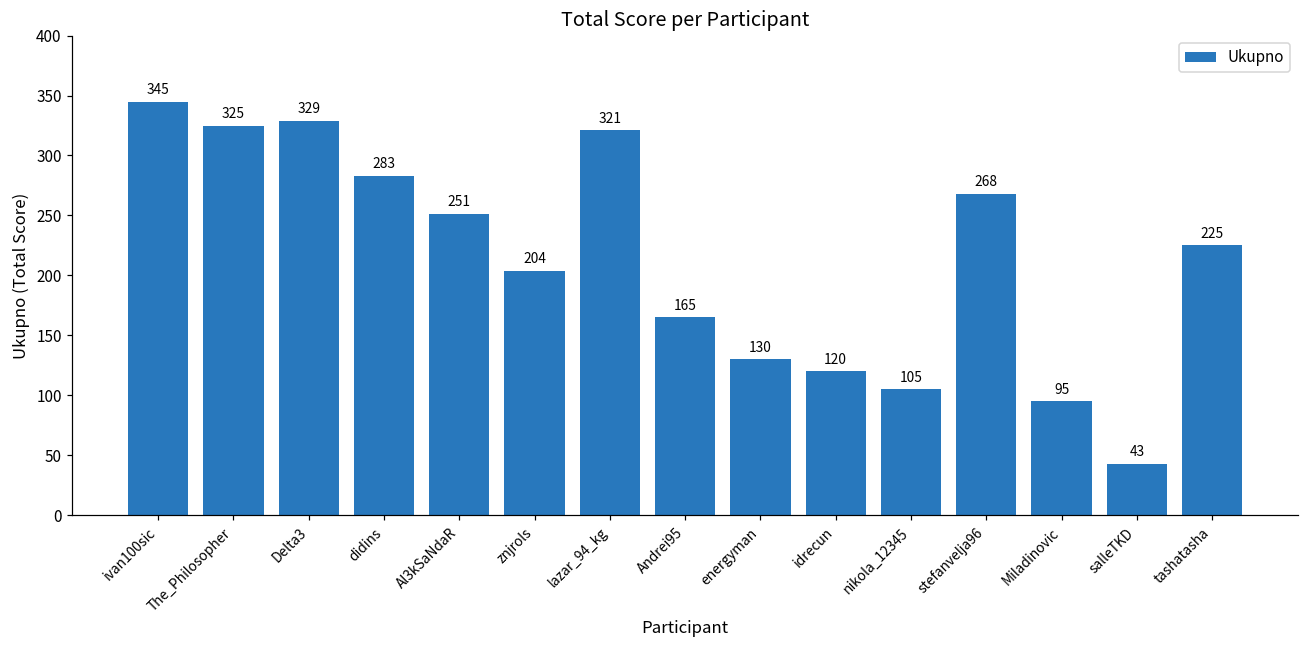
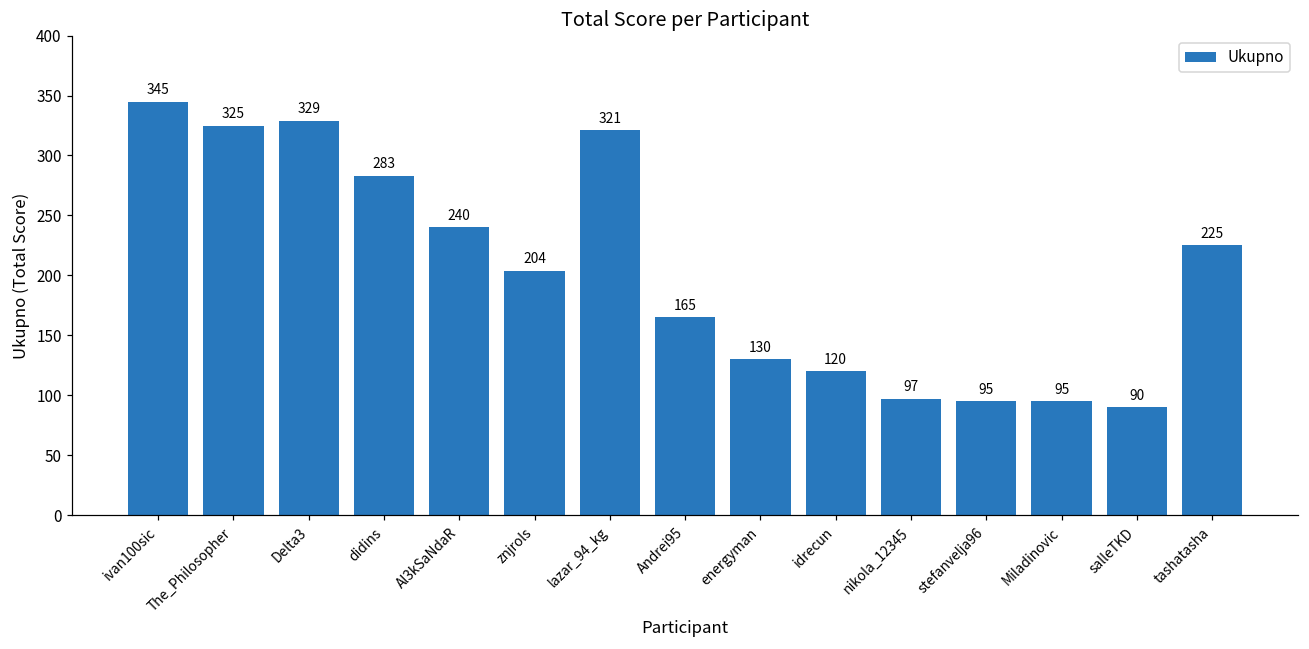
Al3kSaNdaR: 251 -> 240
nikola_12345: 105 -> 97
stefanvelja96: 268 -> 95
salleTKD: 43 -> 90
